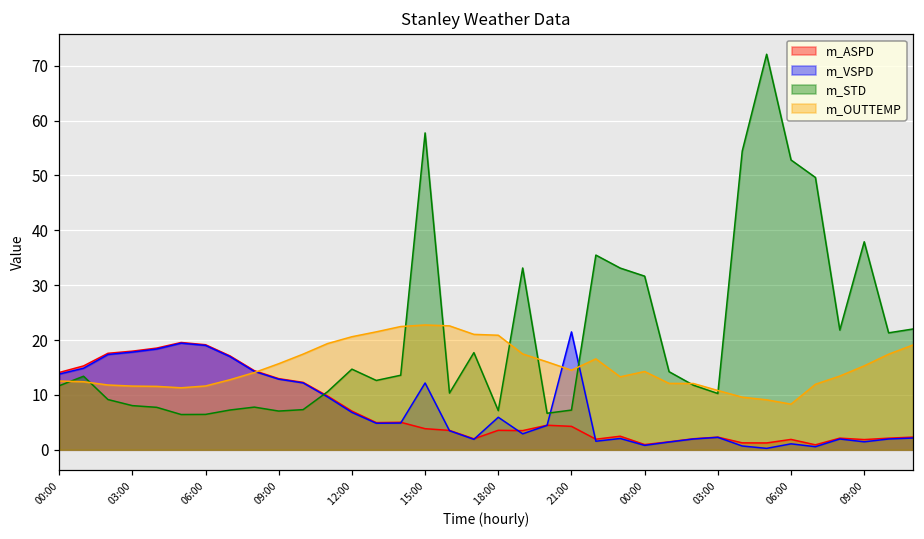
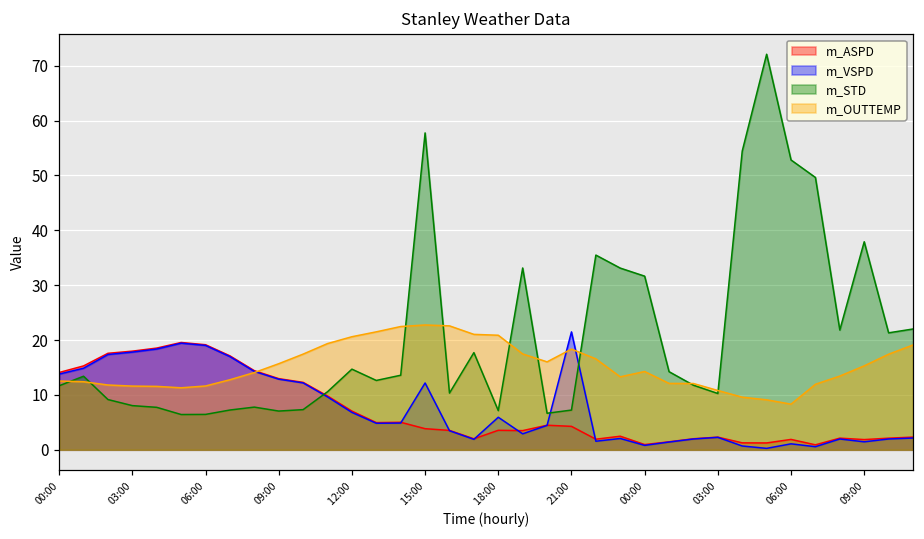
m_OUTTEMP, 21:00: 15 -> 18
